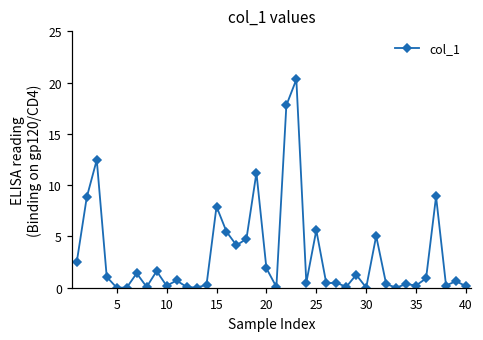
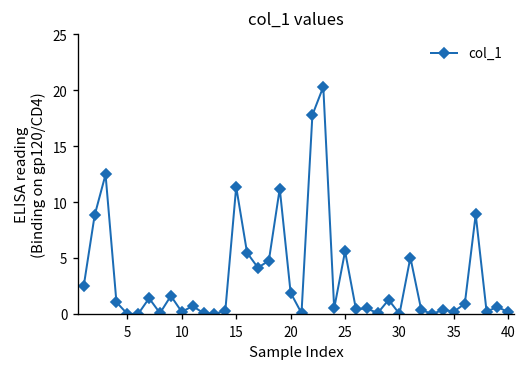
15: 8 -> 11
